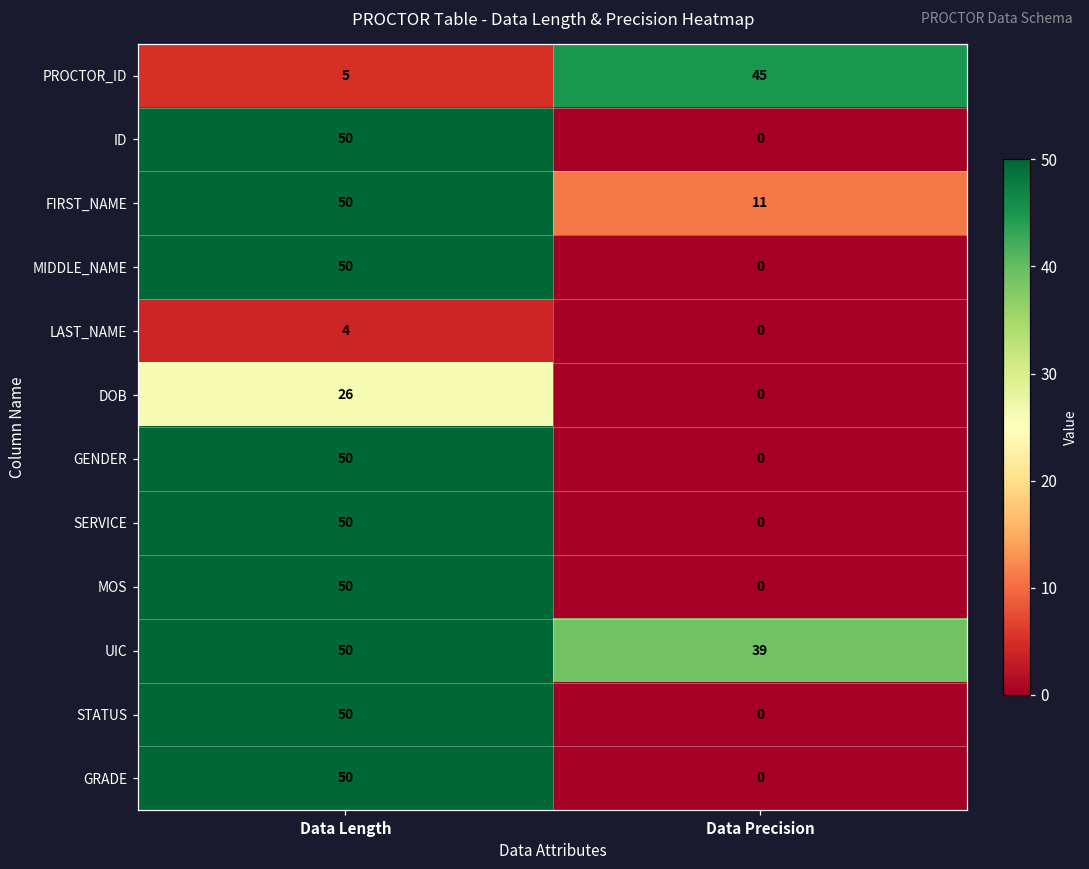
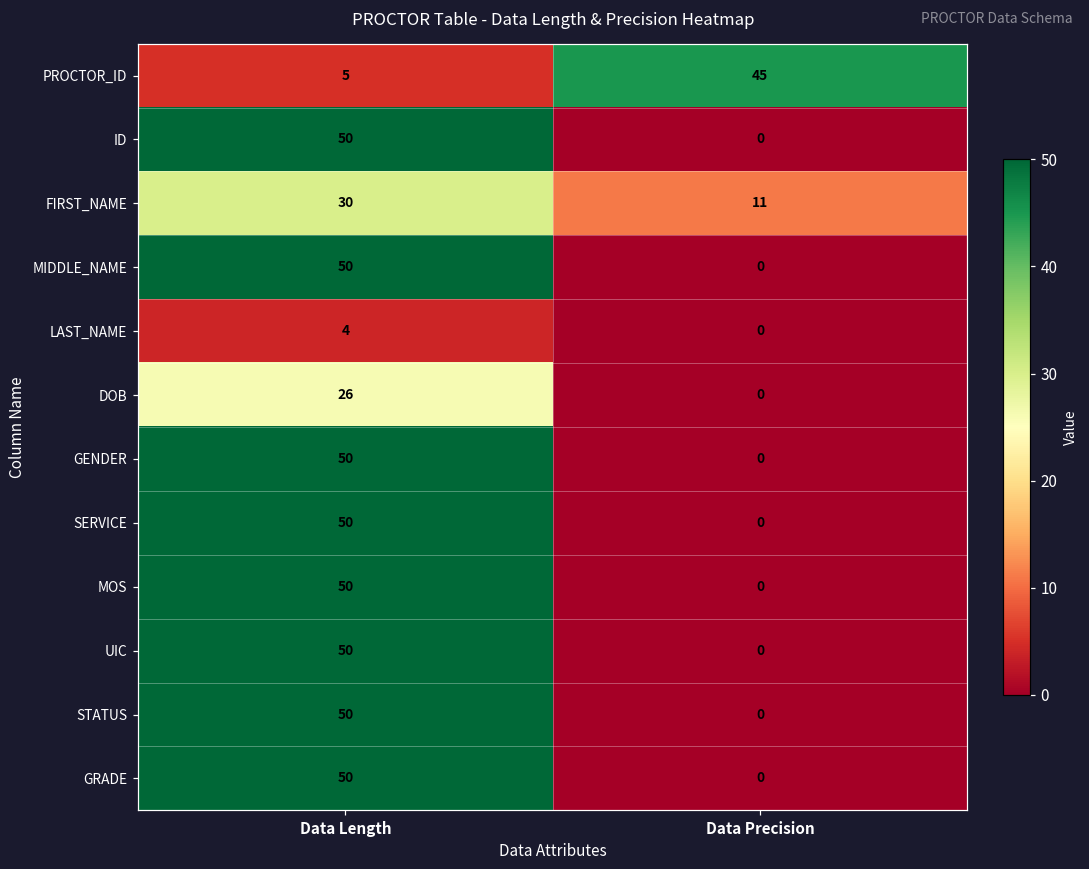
FIRST_NAME, Data Length: 50 -> 30
UIC, Data Precision: 39 -> 0
